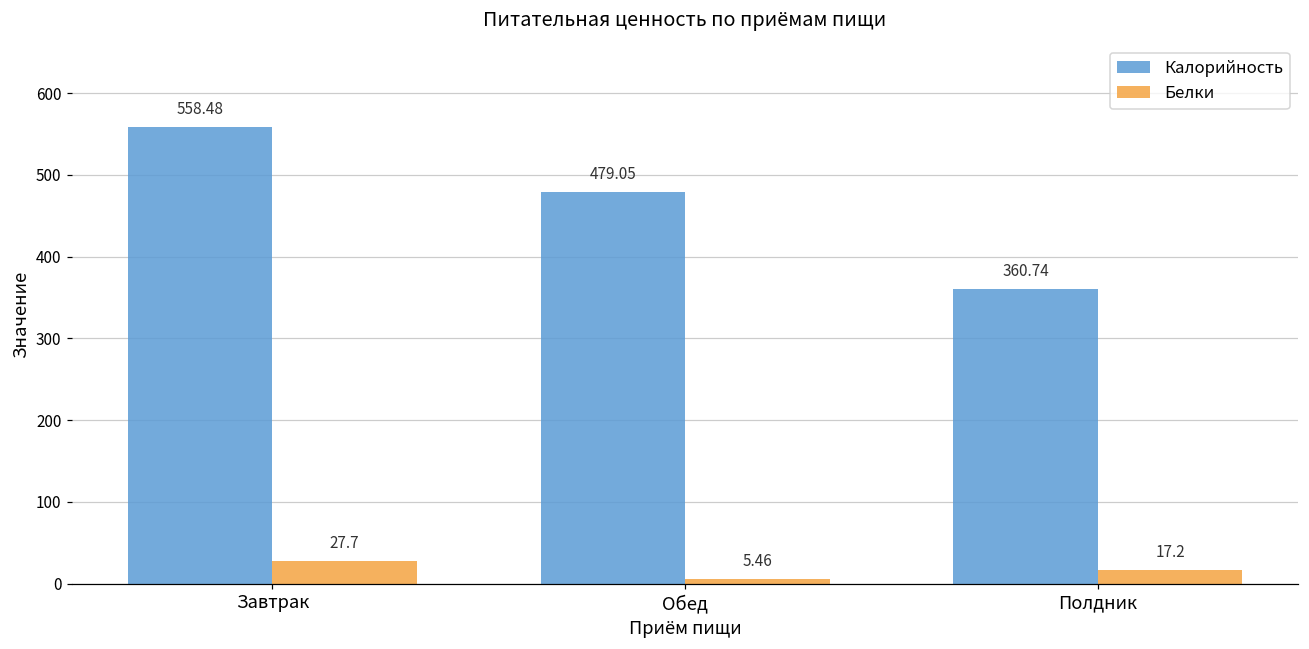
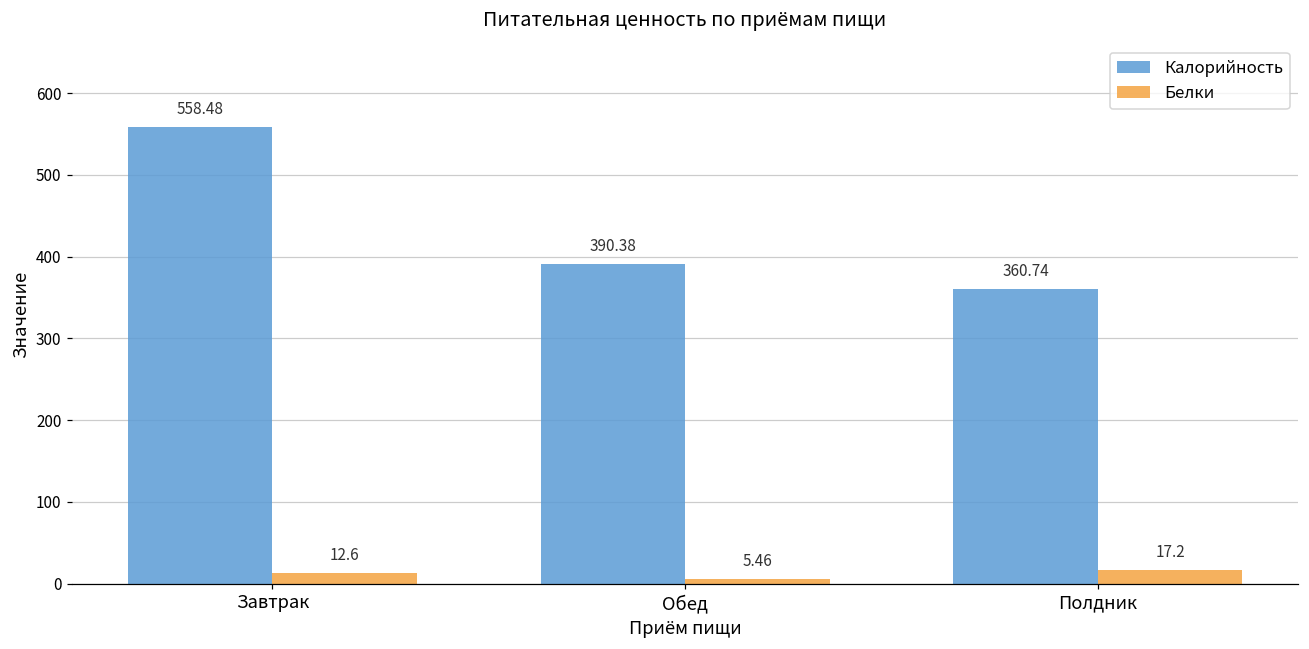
Белки, Завтрак: 27.7 -> 12.6
Калорийность, Обед: 479.05 -> 390.38
